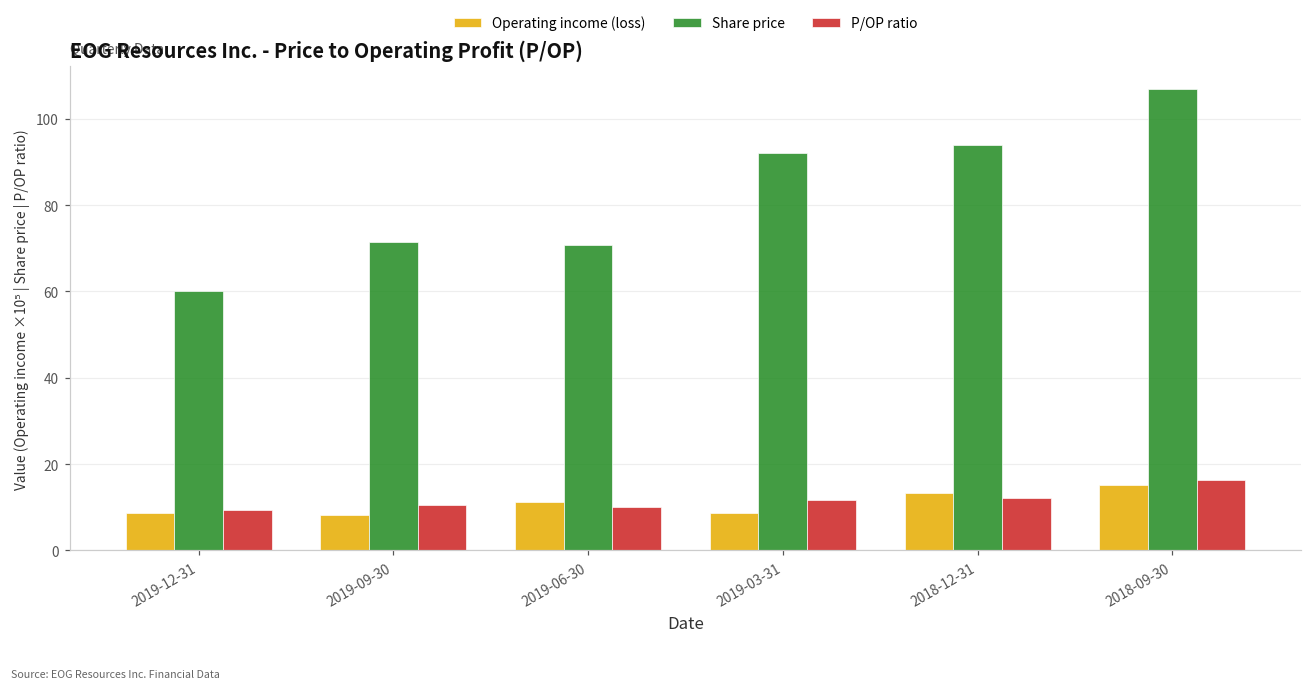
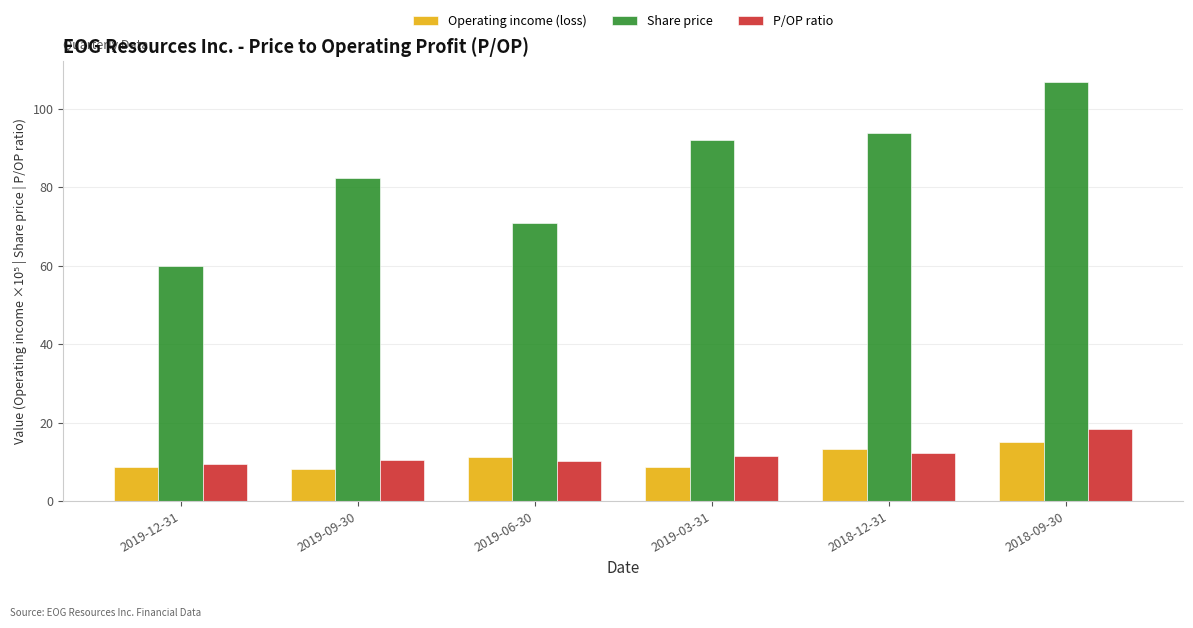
Share price, 2019-09-30: 71 -> 82
P/OP ratio, 2018-09-30: 16 -> 18
